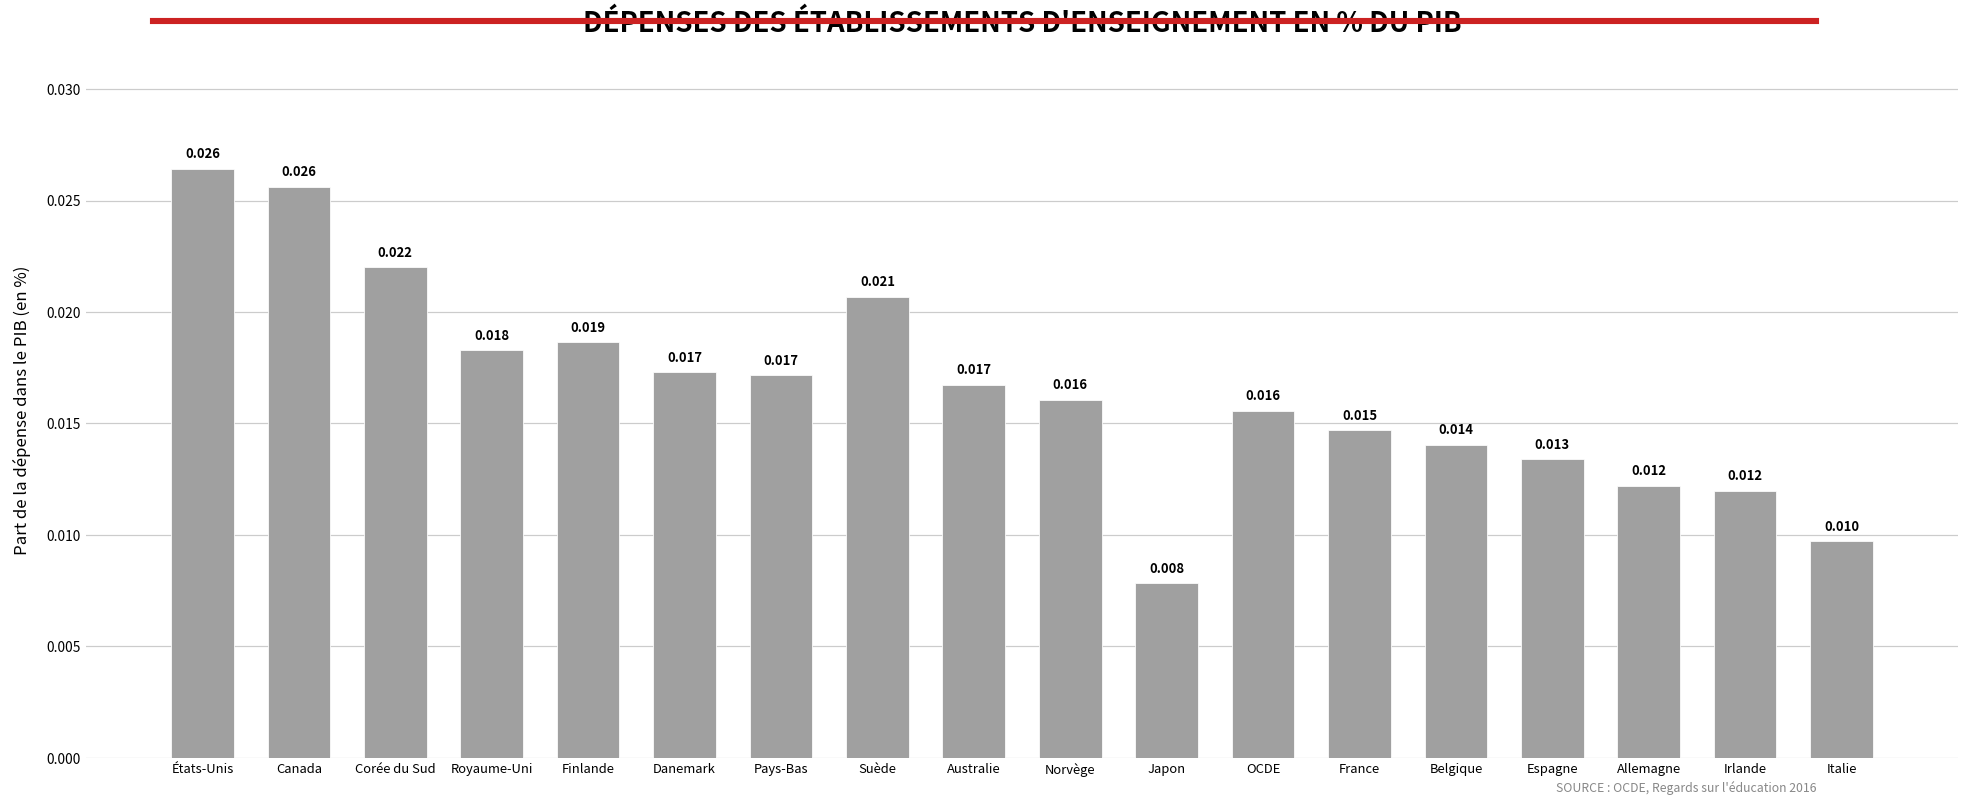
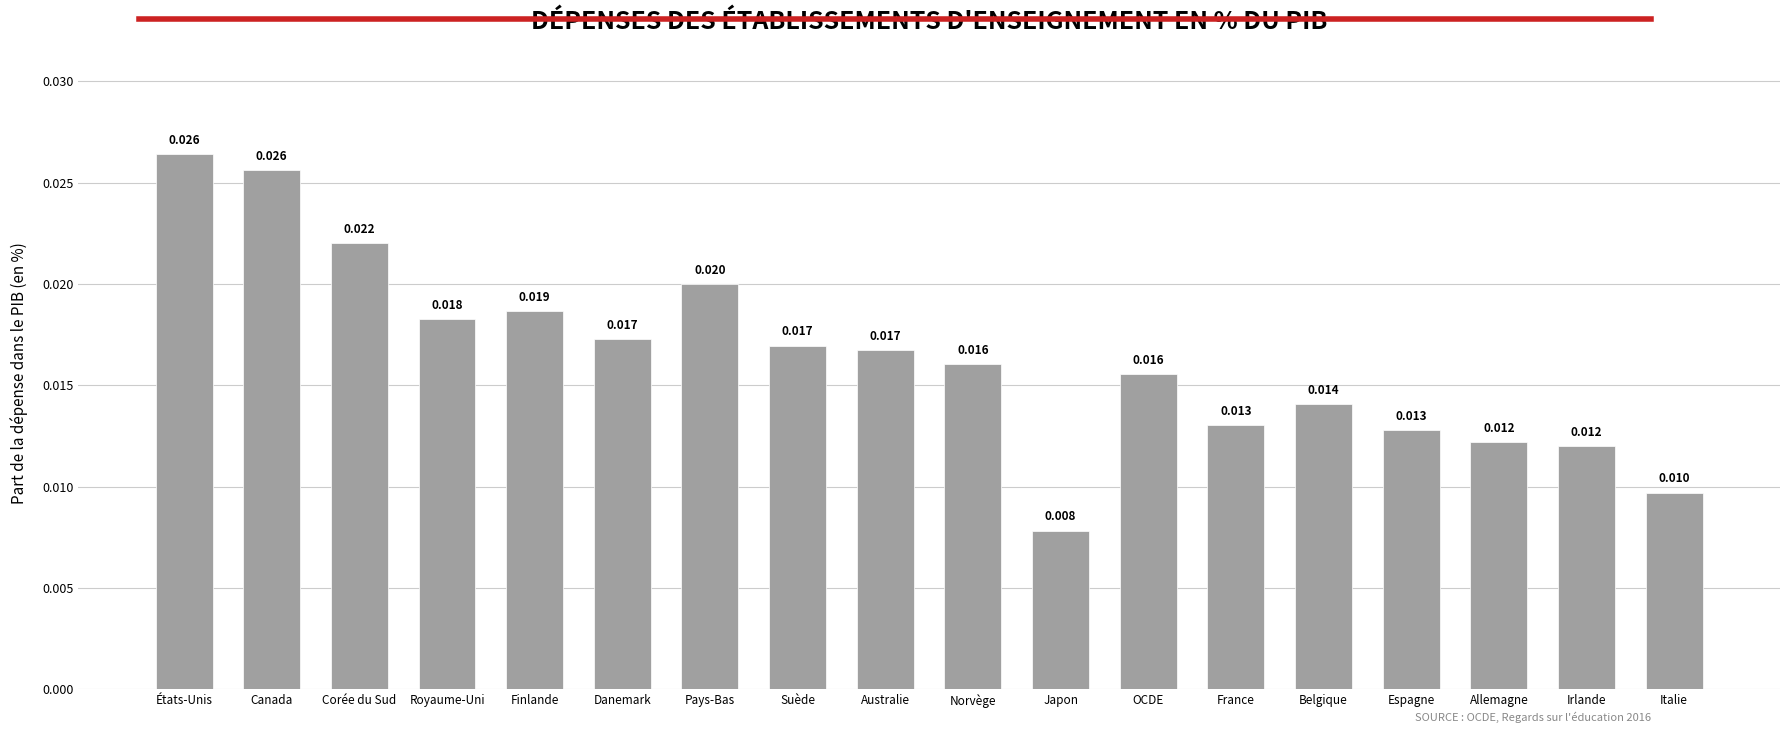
Pays-Bas: 0.017 -> 0.020
Suède: 0.021 -> 0.017
France: 0.015 -> 0.013
Espagne: 0.0134 -> 0.0128
